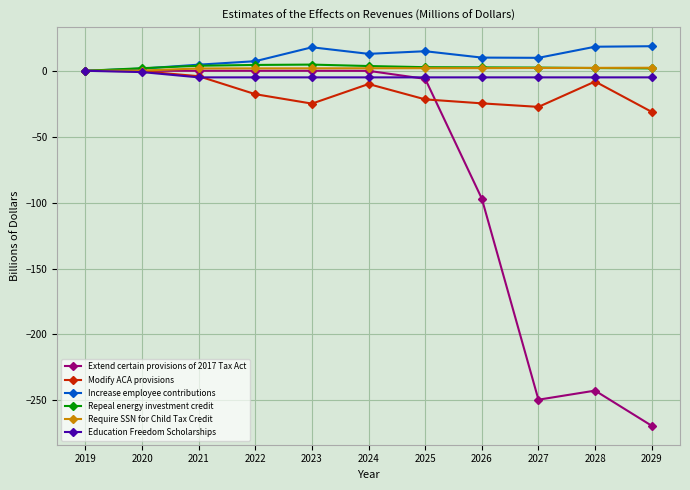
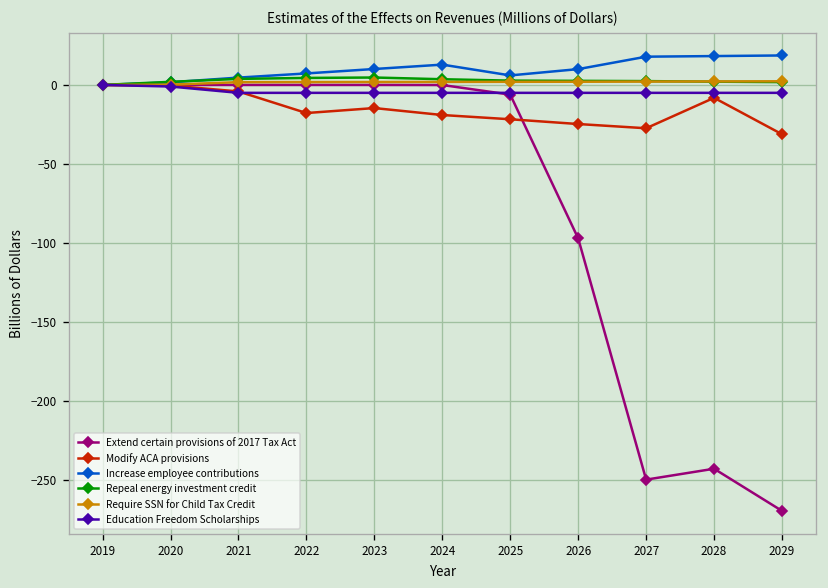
Modify ACA provisions, 2023: -25 -> -15
Increase employee contributions, 2023: 18 -> 10
Modify ACA provisions, 2024: -10 -> -19
Increase employee contributions, 2025: 15 -> 6
Increase employee contributions, 2027: 10 -> 18
